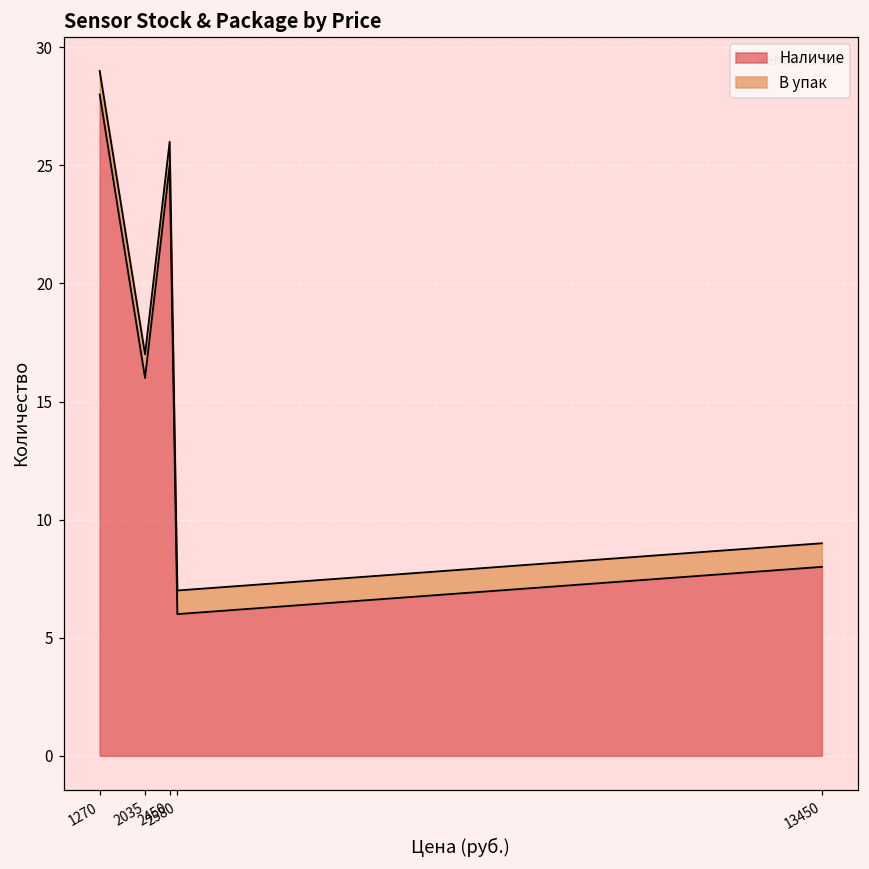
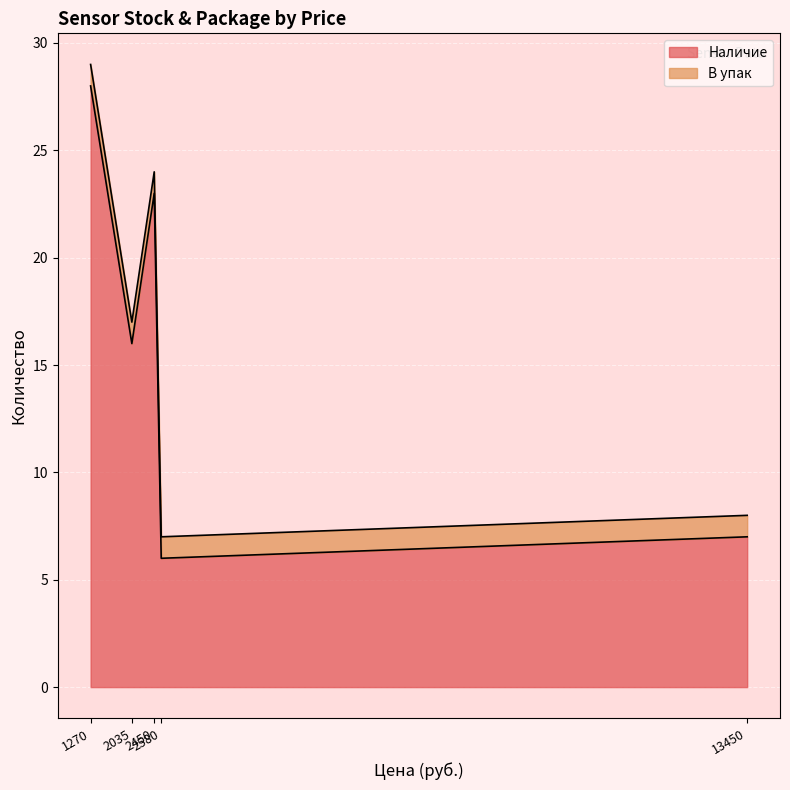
Наличие, 2450: 25 -> 23
Наличие, 13450: 8 -> 7
